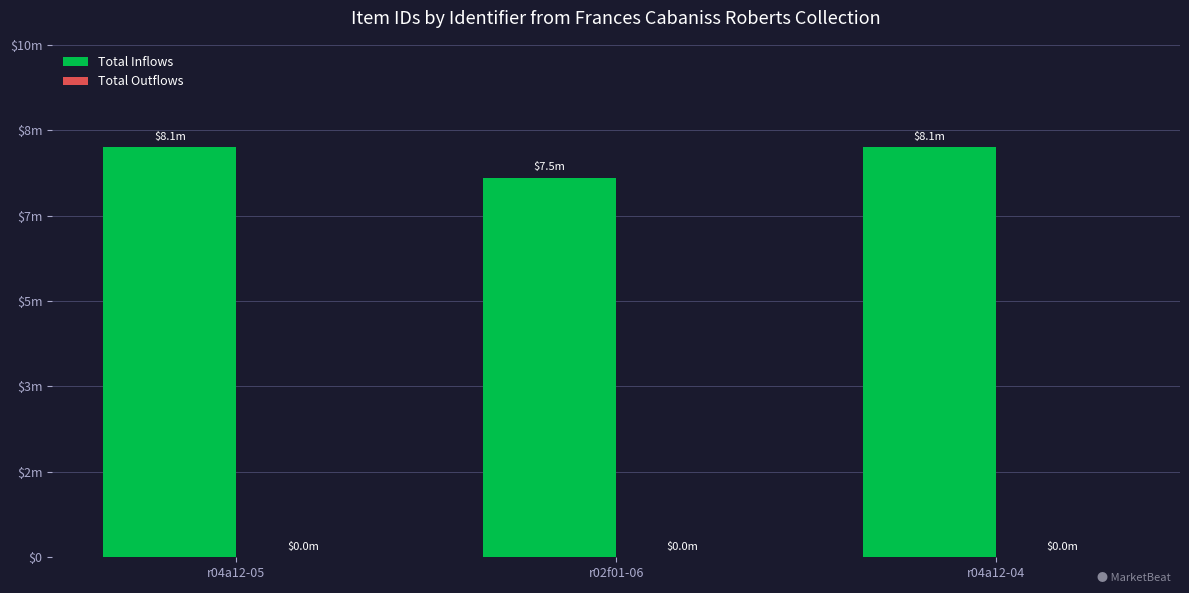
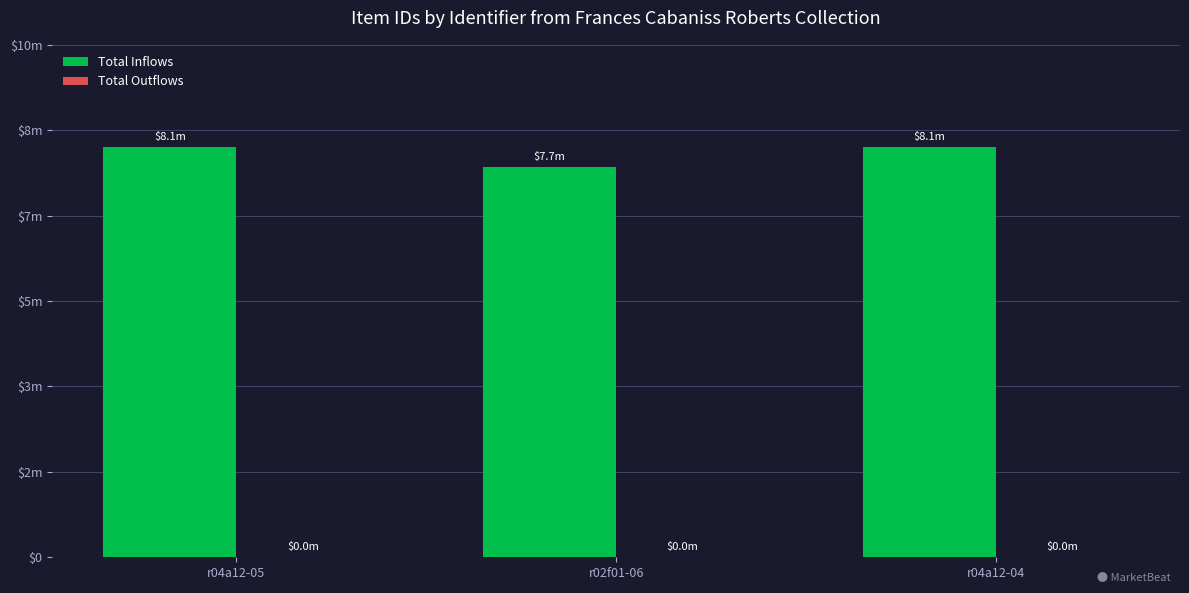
Total Inflows, r02f01-06: $7.5m -> $7.7m
